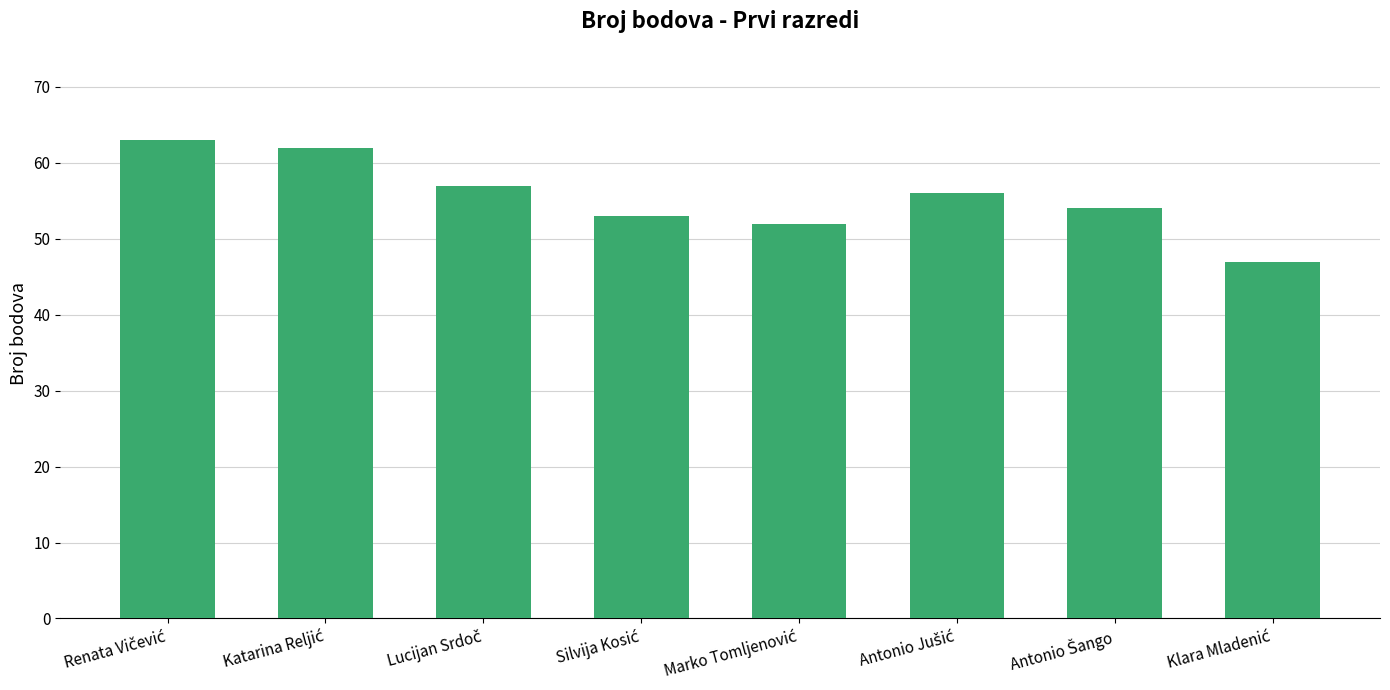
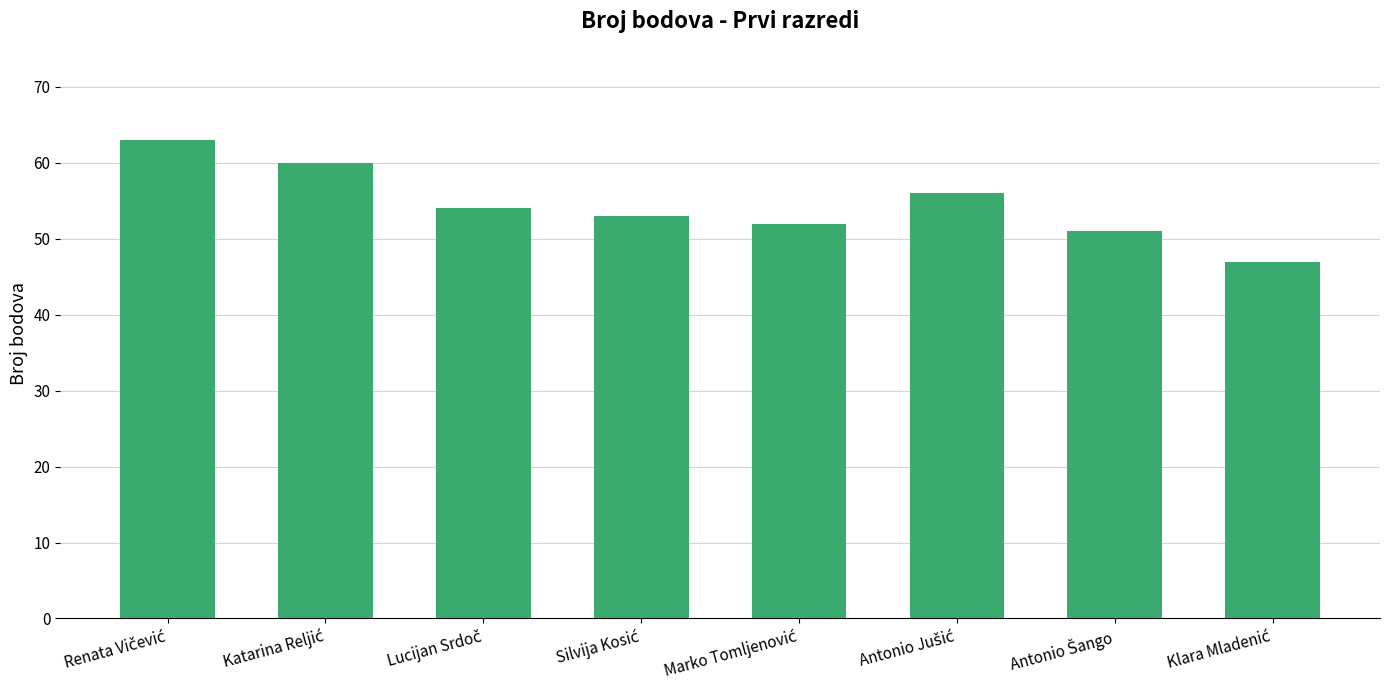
Katarina Reljić: 62 -> 60
Lucijan Srdoč: 57 -> 54
Antonio Šango: 54 -> 51
